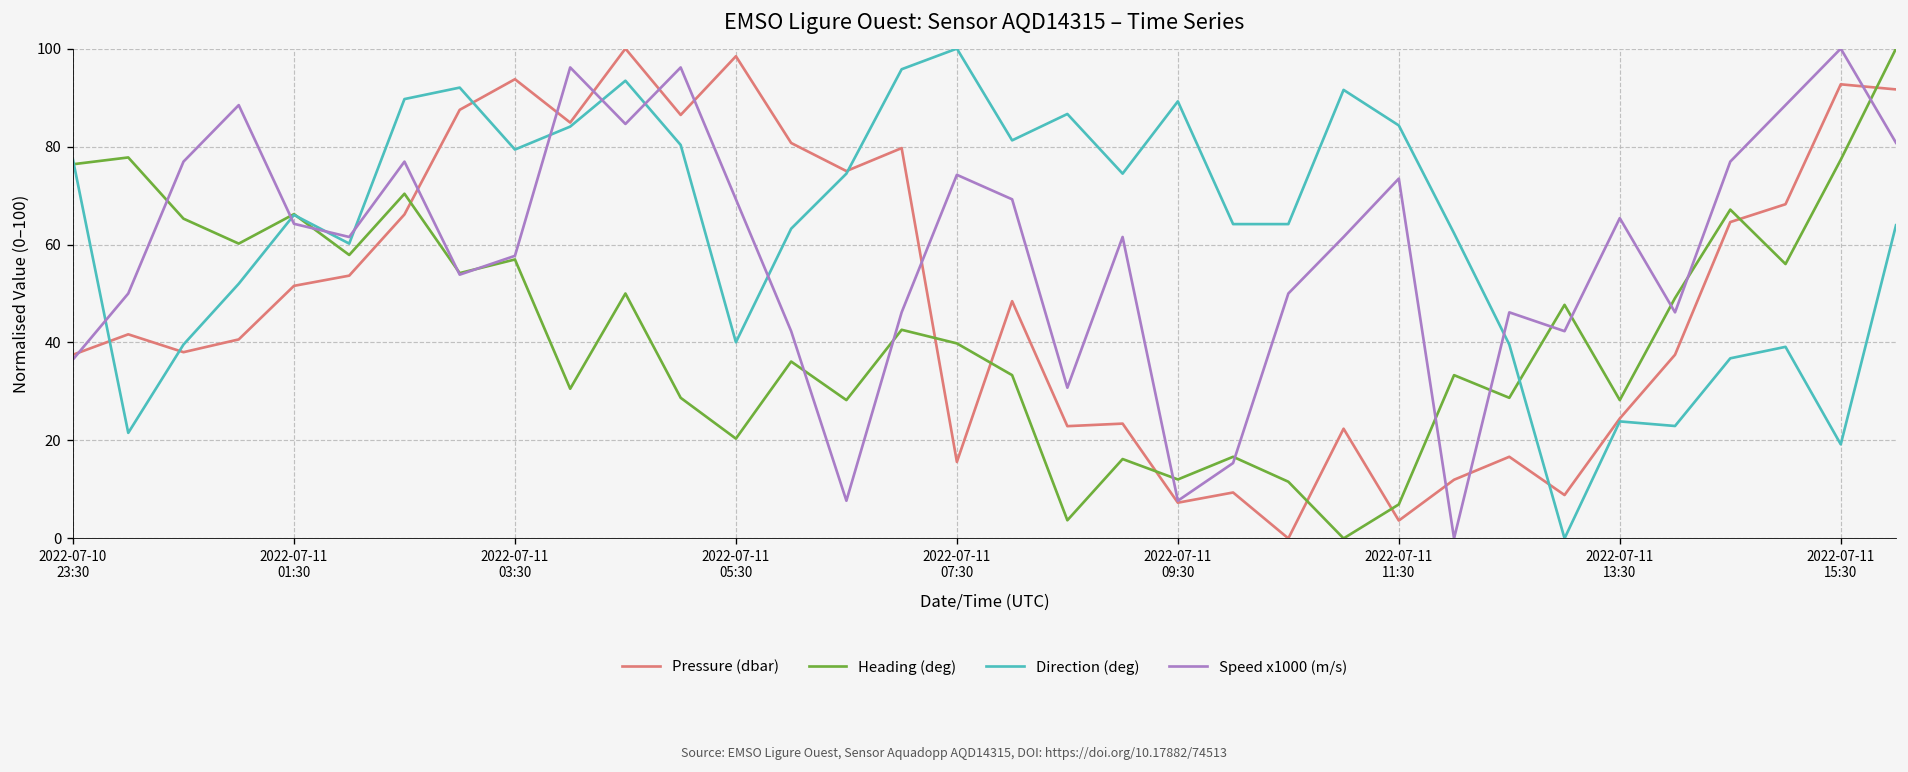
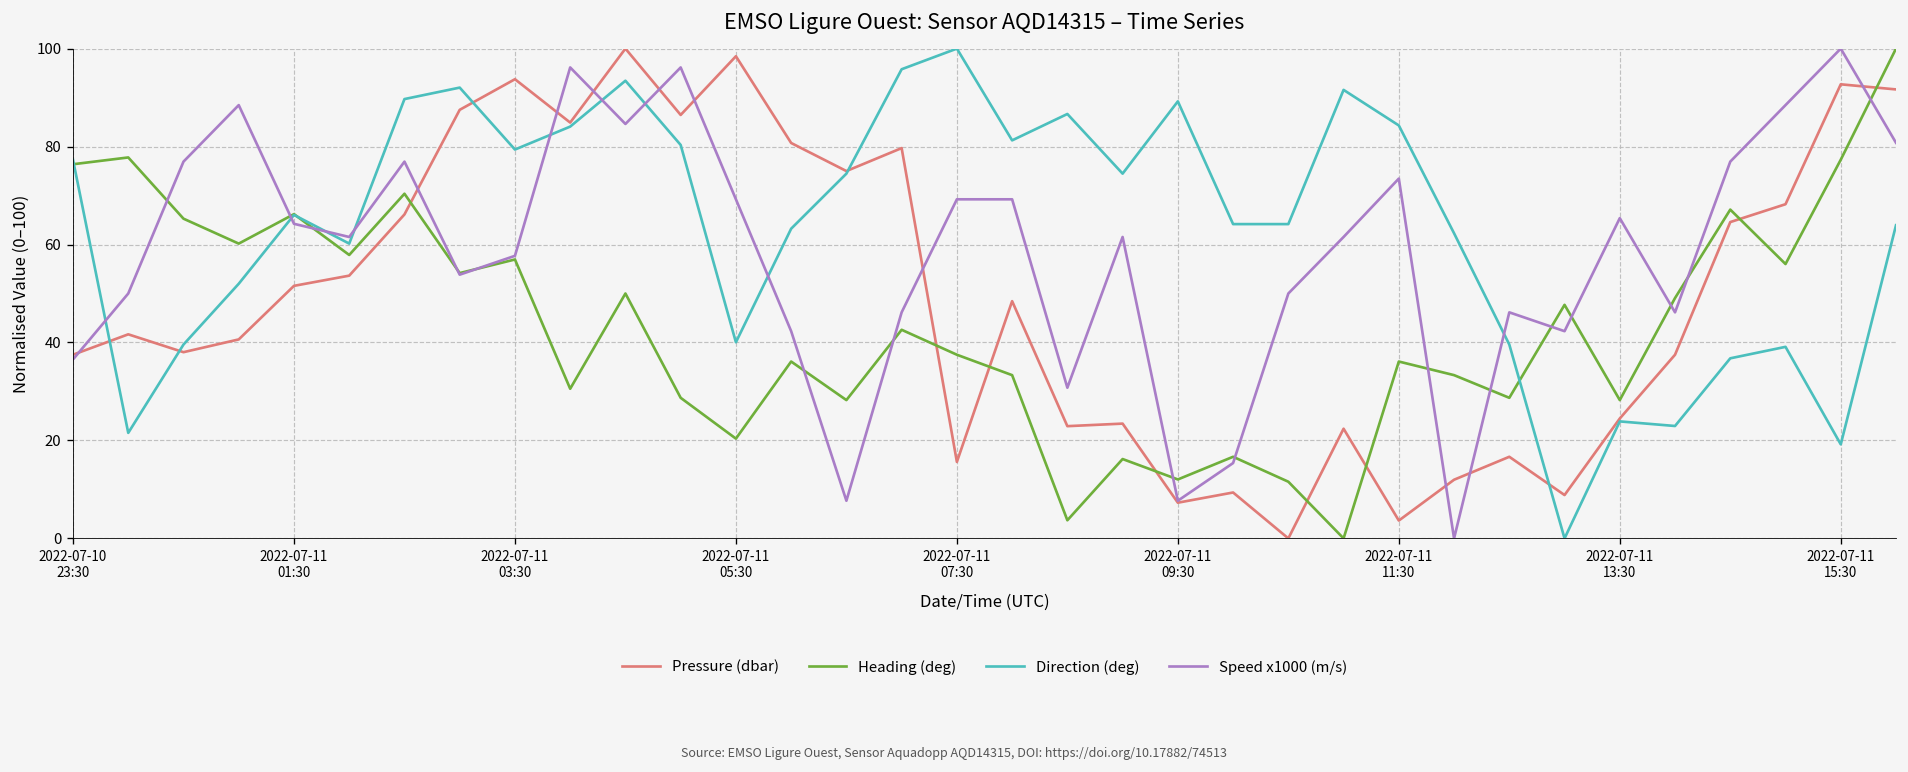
Heading (deg), 2022-07-11 07:30: 40 -> 37
Speed x1000 (m/s), 2022-07-11 07:30: 74 -> 69
Heading (deg), 2022-07-11 11:30: 7 -> 36
